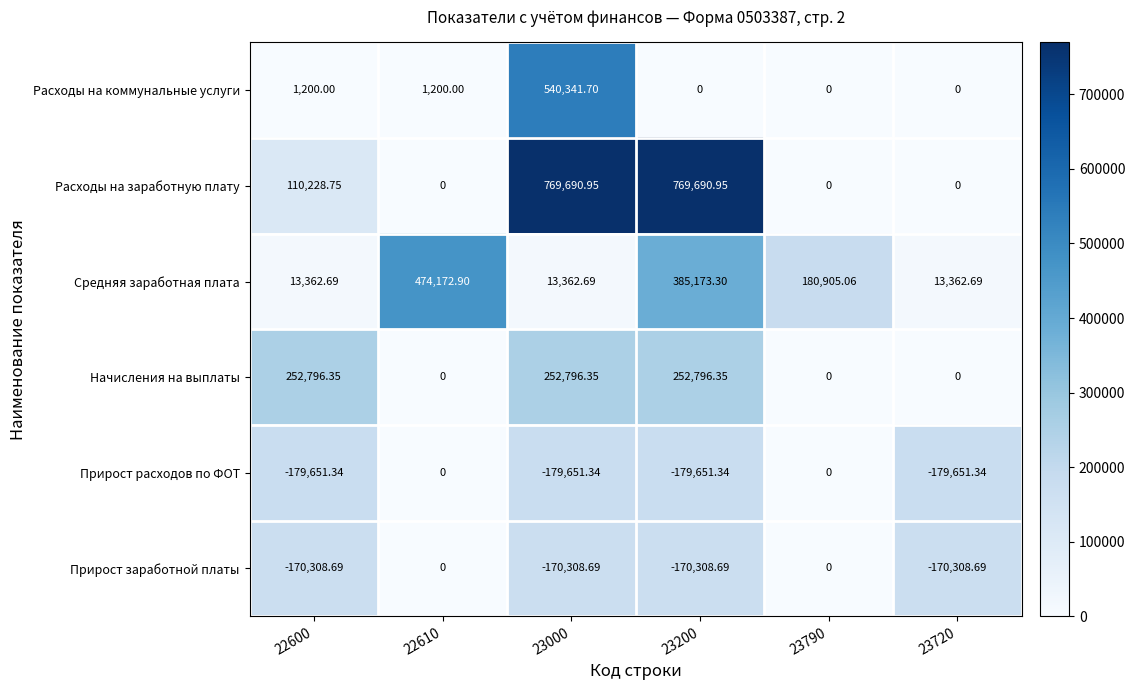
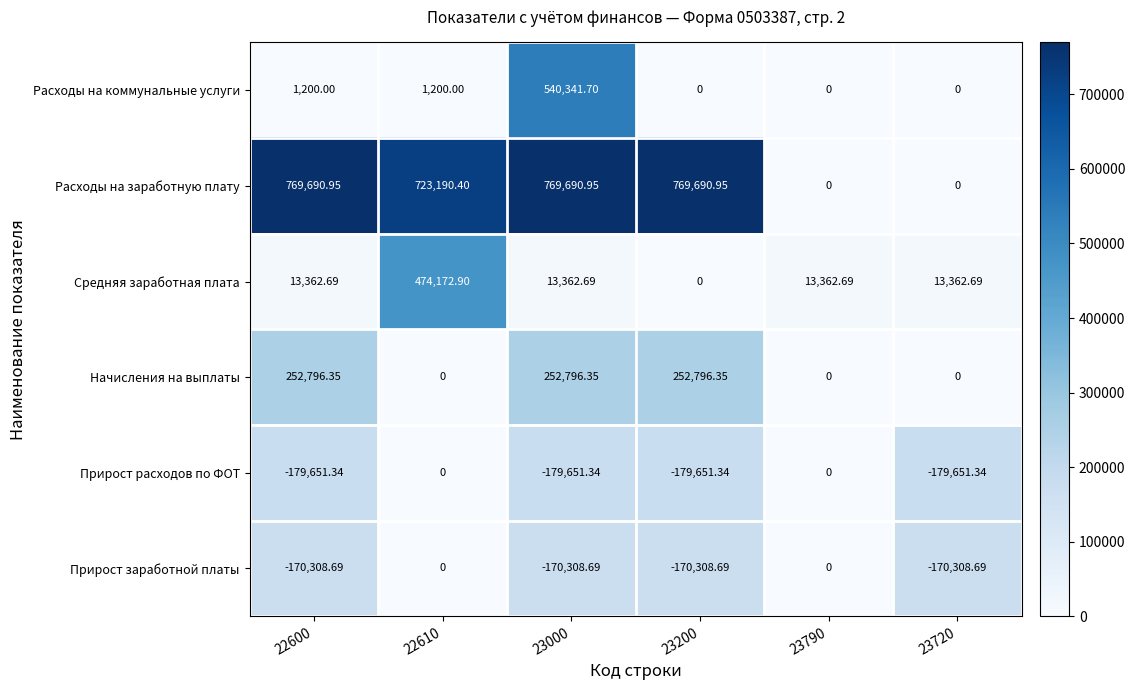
Расходы на заработную плату, 22600: 110,228.75 -> 769,690.95
Расходы на заработную плату, 22610: 0 -> 723,190.40
Средняя заработная плата, 23200: 385,173.30 -> 0
Средняя заработная плата, 23790: 180,905.06 -> 13,362.69
